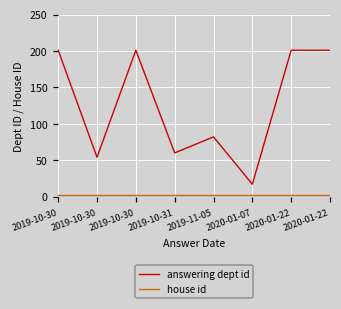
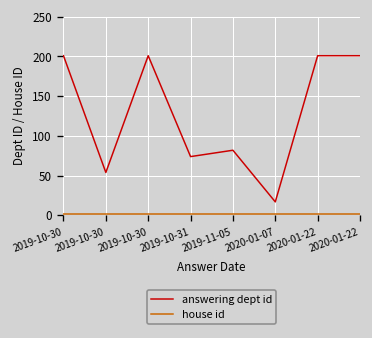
answering dept id, 2019-10-31: 60 -> 70
